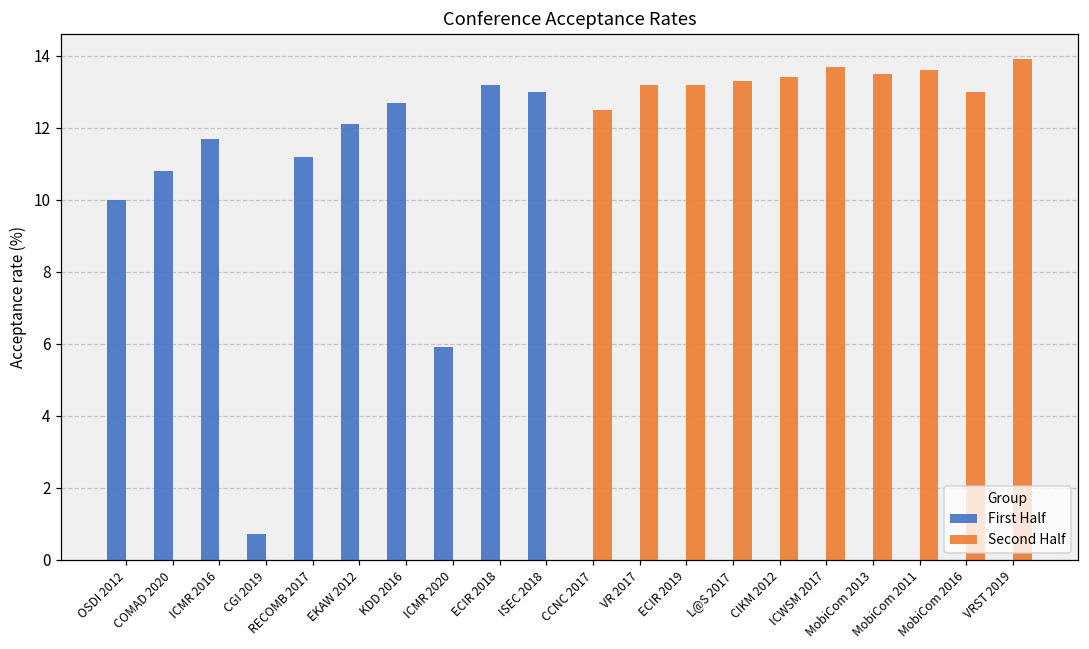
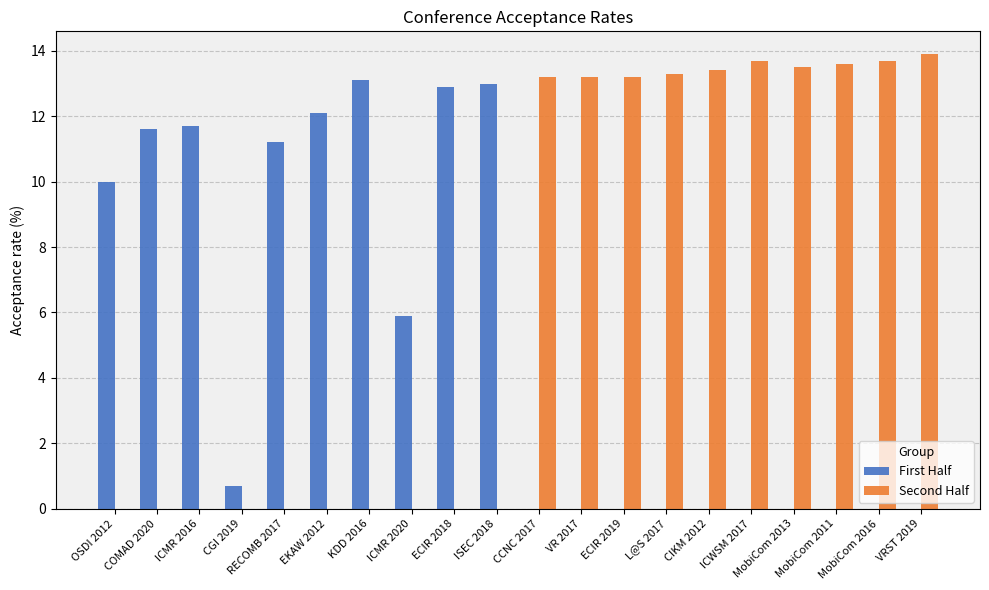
First Half, COMAD 2020: 10.8 -> 11.6
First Half, KDD 2016: 12.7 -> 13.1
First Half, ECIR 2018: 13.2 -> 12.9
Second Half, CCNC 2017: 12.5 -> 13.2
Second Half, MobiCom 2016: 13.0 -> 13.7
